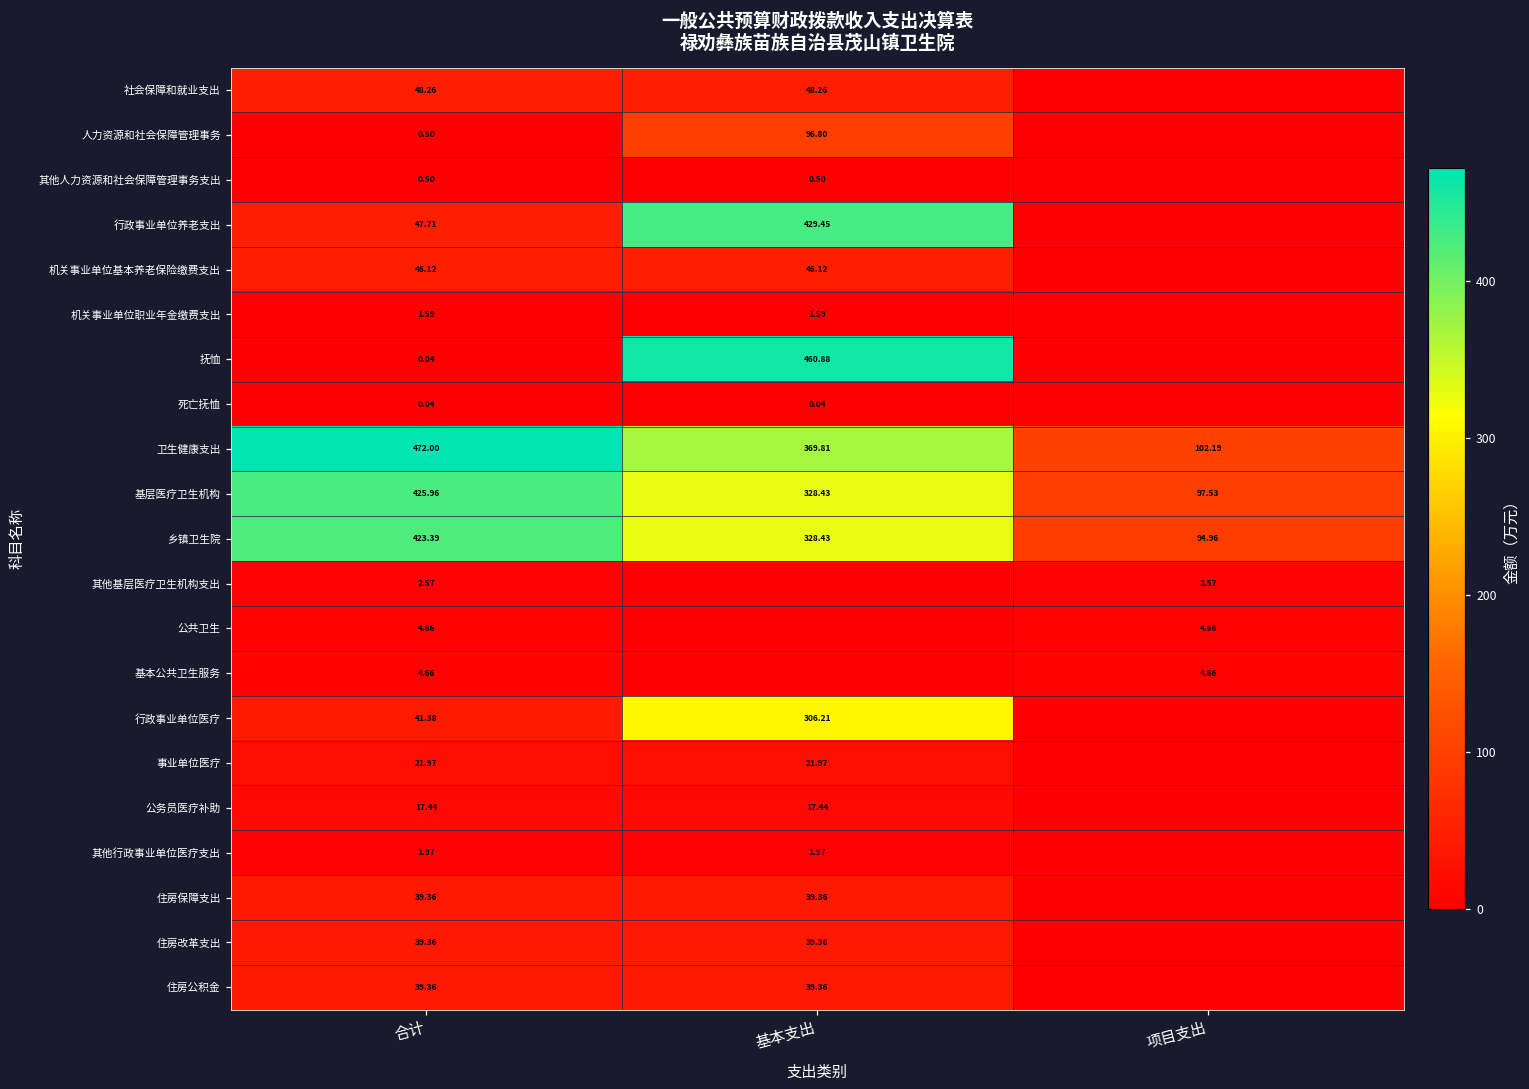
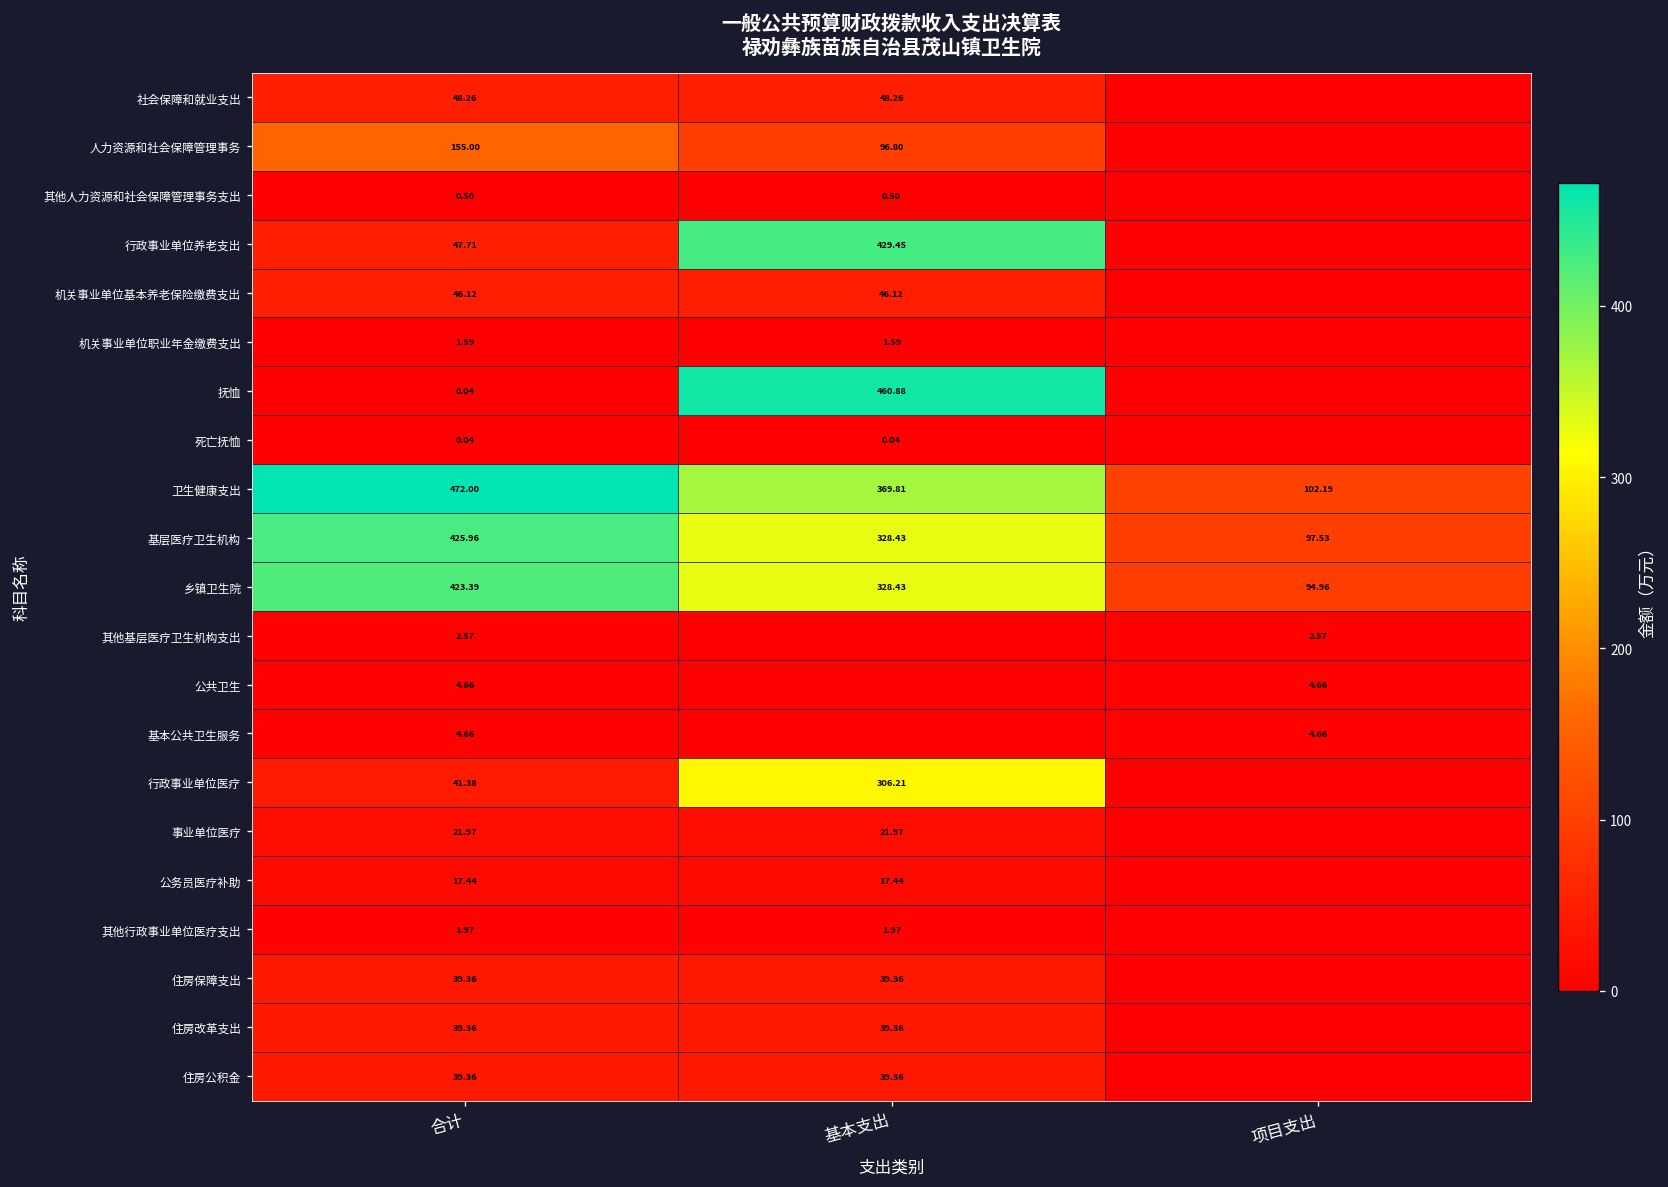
人力资源和社会保障管理事务, 合计: 0.50 -> 155.00
